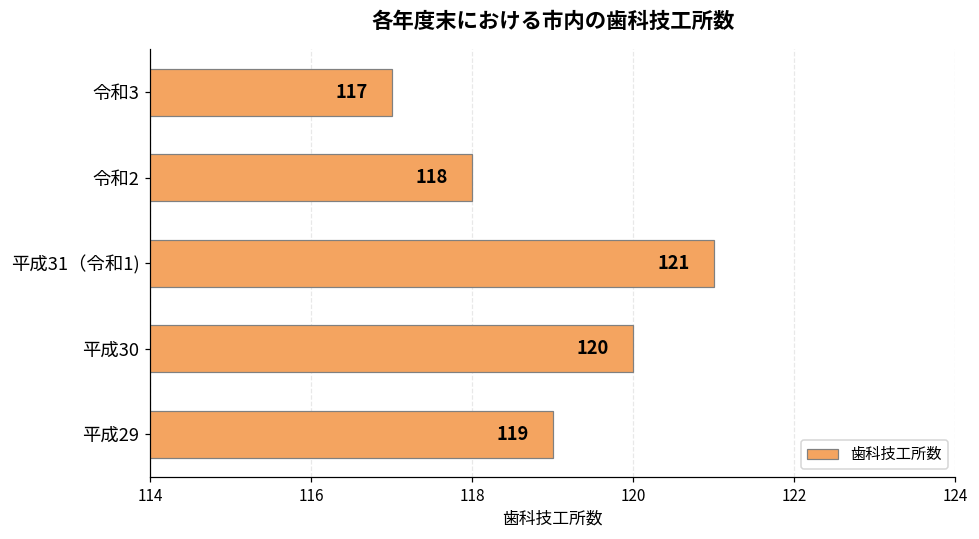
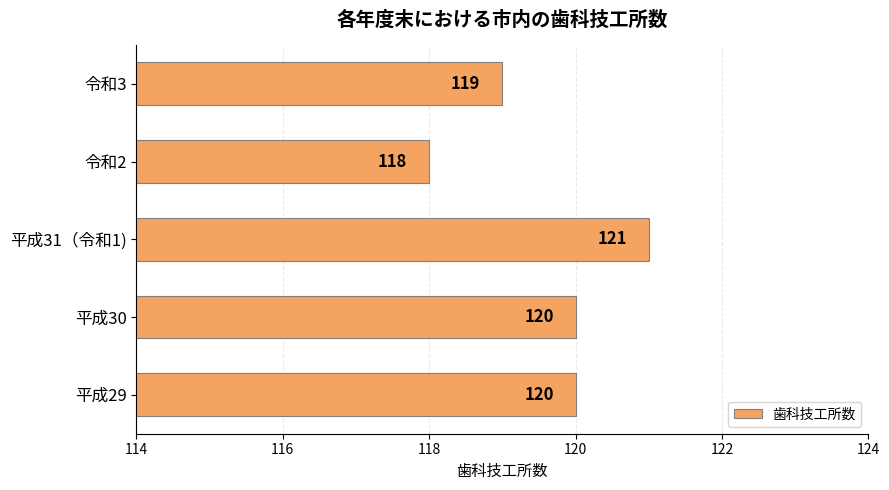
令和3: 117 -> 119
平成29: 119 -> 120
